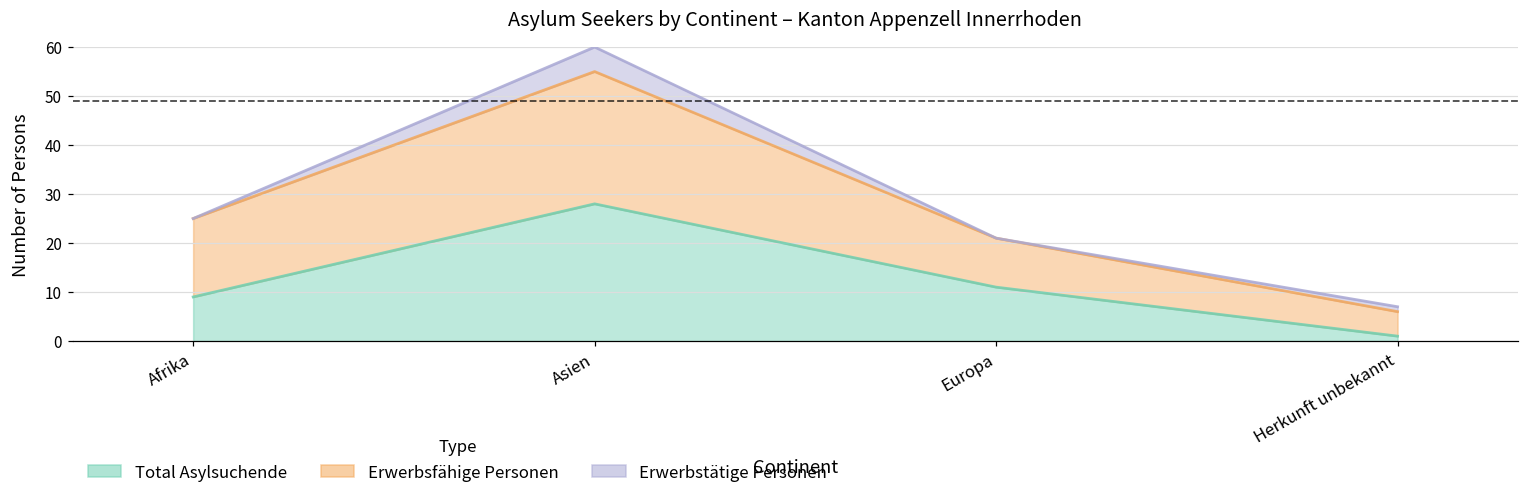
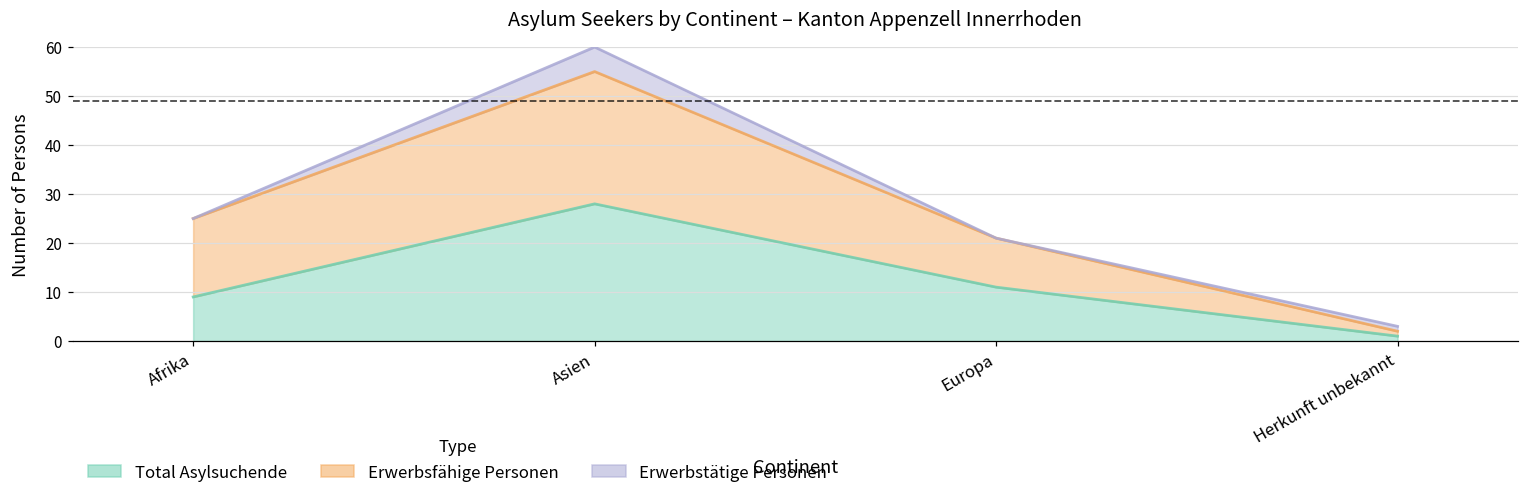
Erwerbsfähige Personen, Herkunft unbekannt: 5 -> 1
